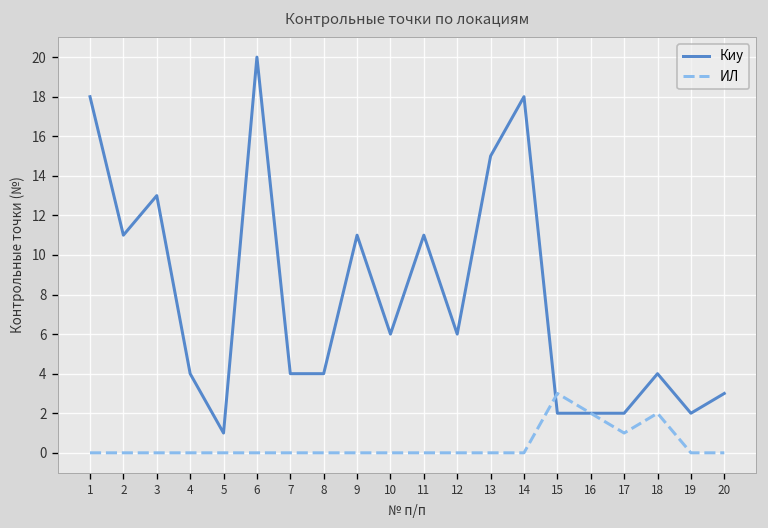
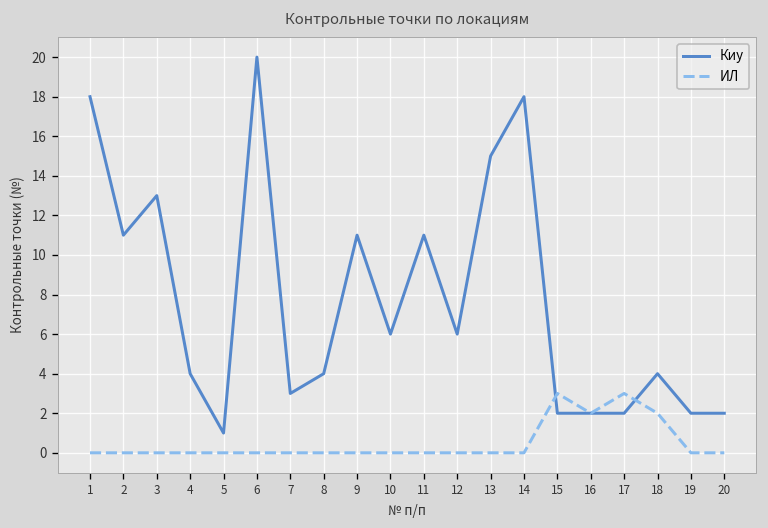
Киу, 7: 4 -> 3
ИЛ, 17: 1 -> 3
Киу, 20: 3 -> 2
